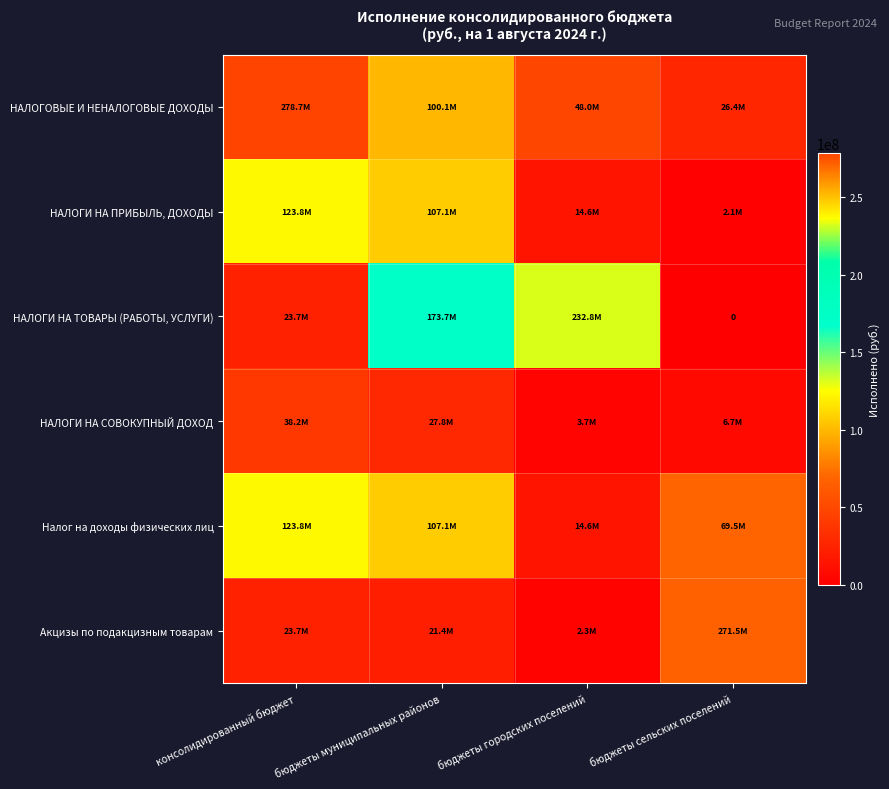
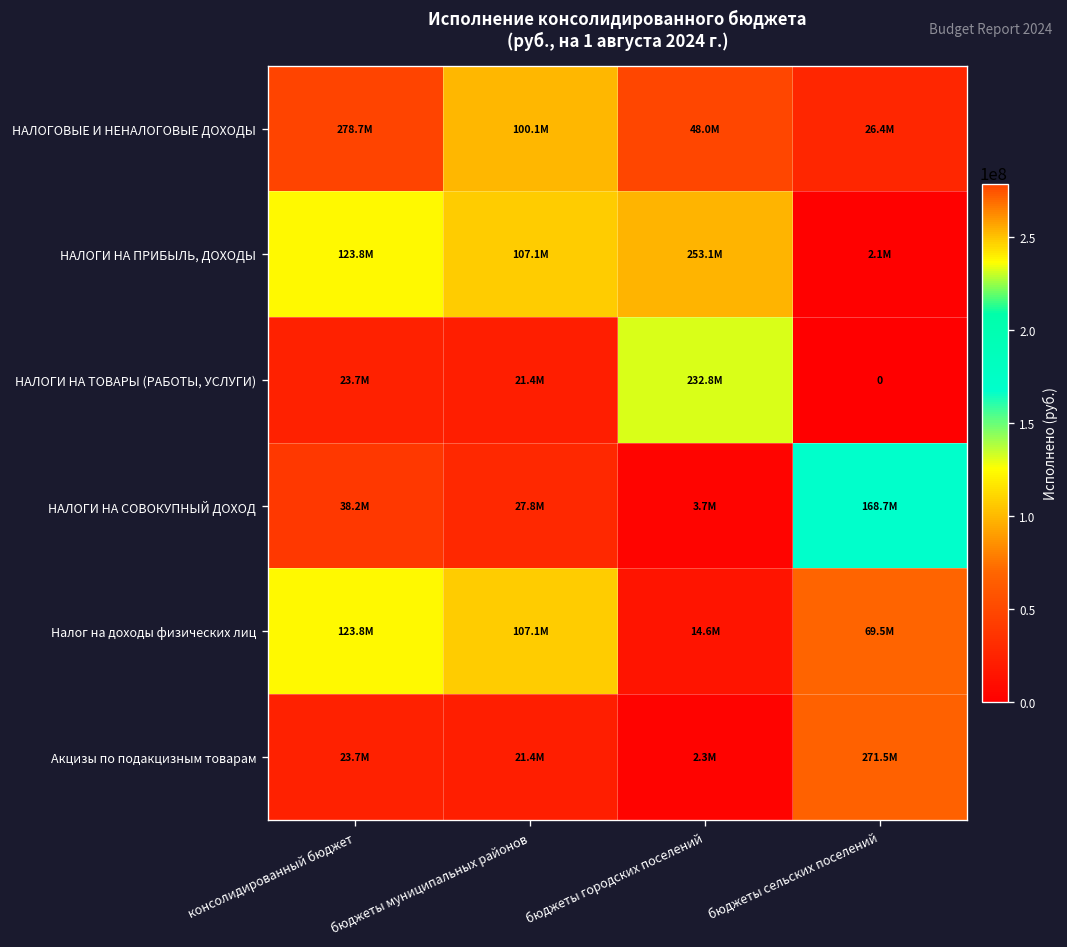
НАЛОГИ НА ПРИБЫЛЬ, ДОХОДЫ, бюджеты городских поселений: 14.6M -> 253.1M
НАЛОГИ НА ТОВАРЫ (РАБОТЫ, УСЛУГИ), бюджеты муниципальных районов: 173.7M -> 21.4M
НАЛОГИ НА СОВОКУПНЫЙ ДОХОД, бюджеты сельских поселений: 6.7M -> 168.7M
